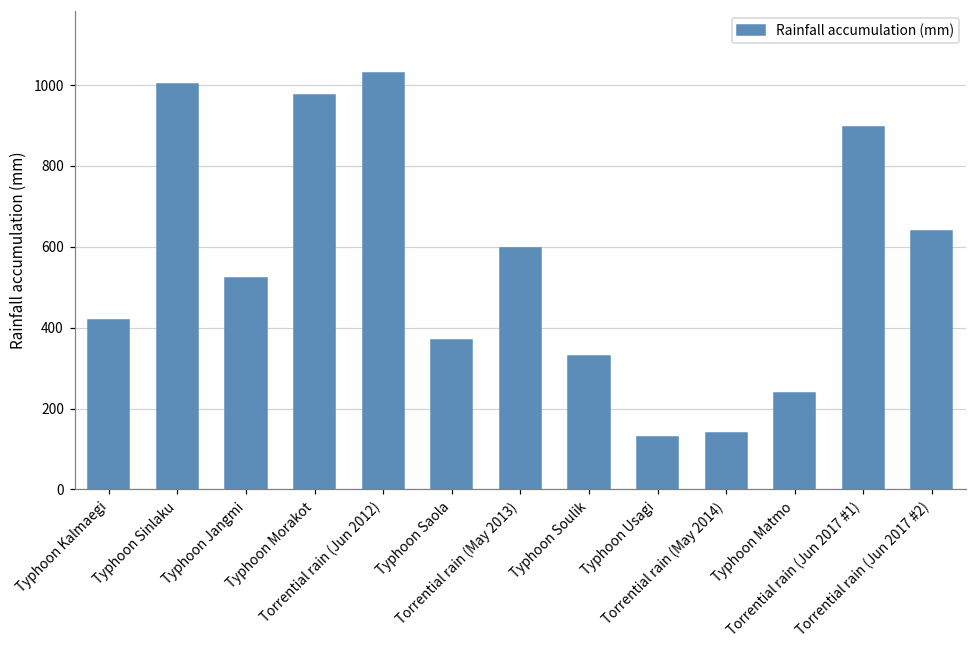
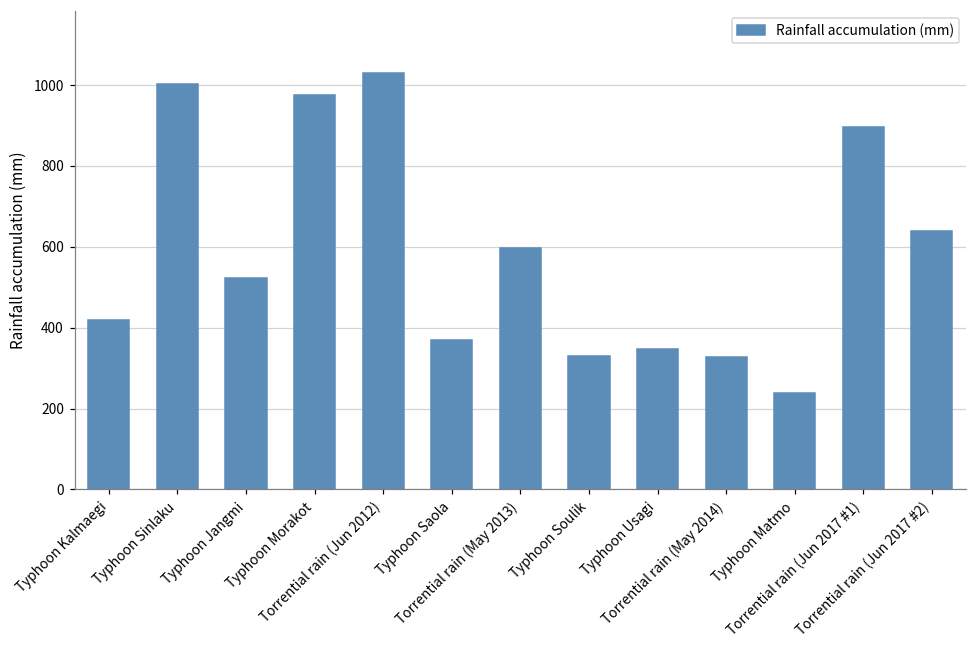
Typhoon Usagi: 130 -> 350
Torrential rain (May 2014): 140 -> 330
